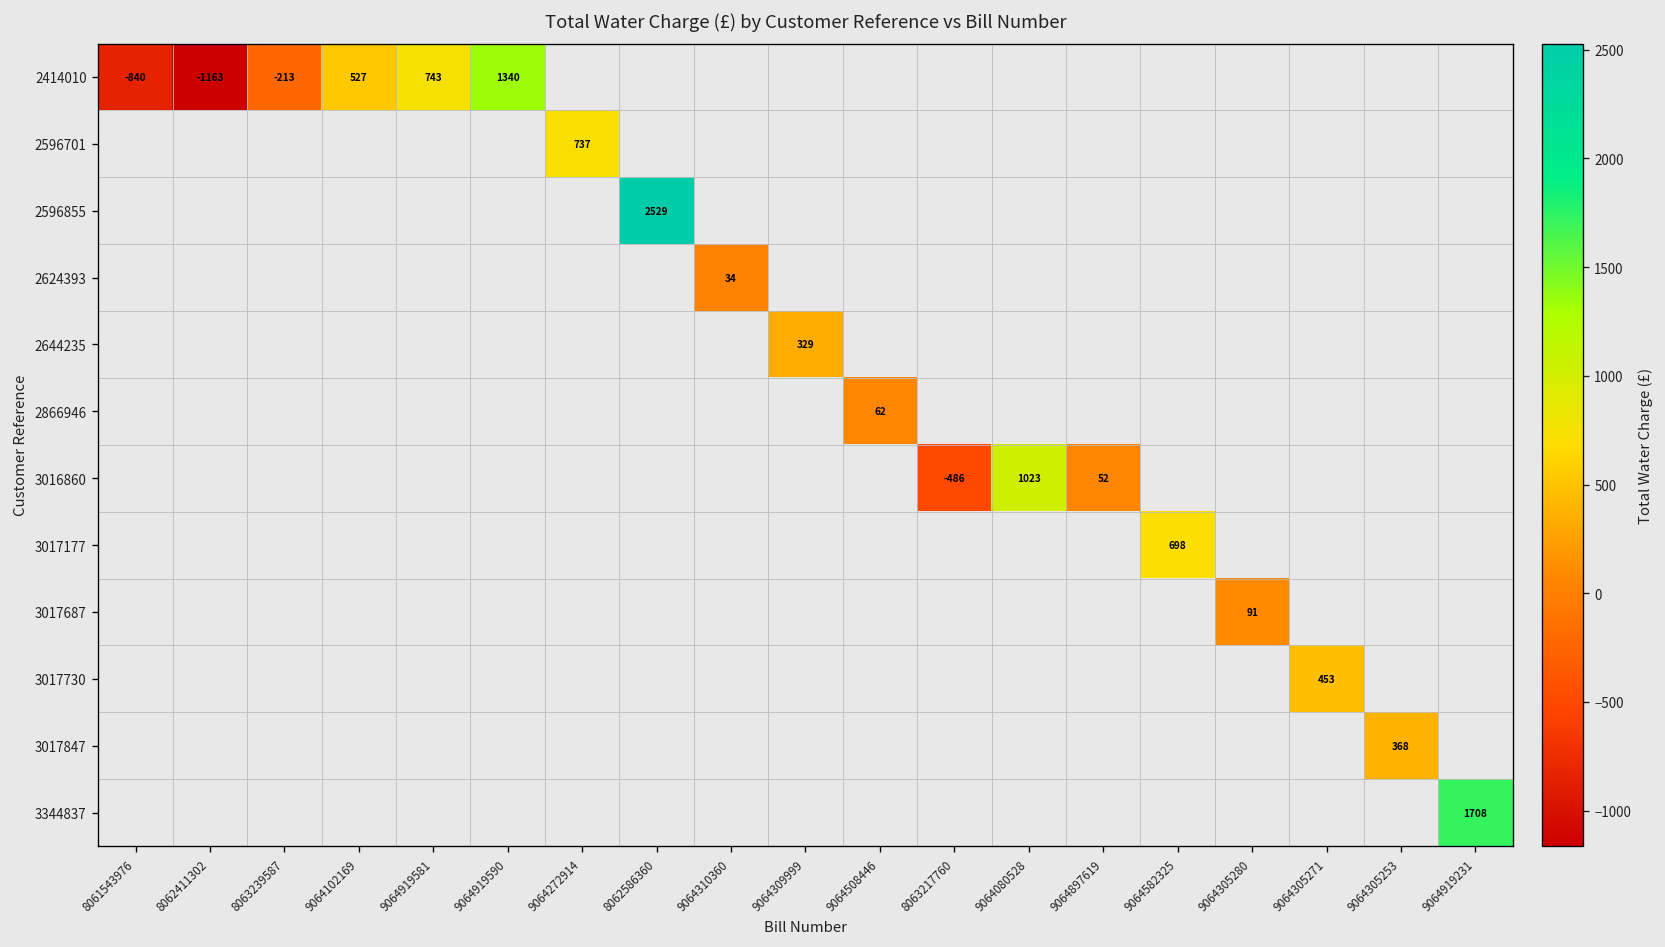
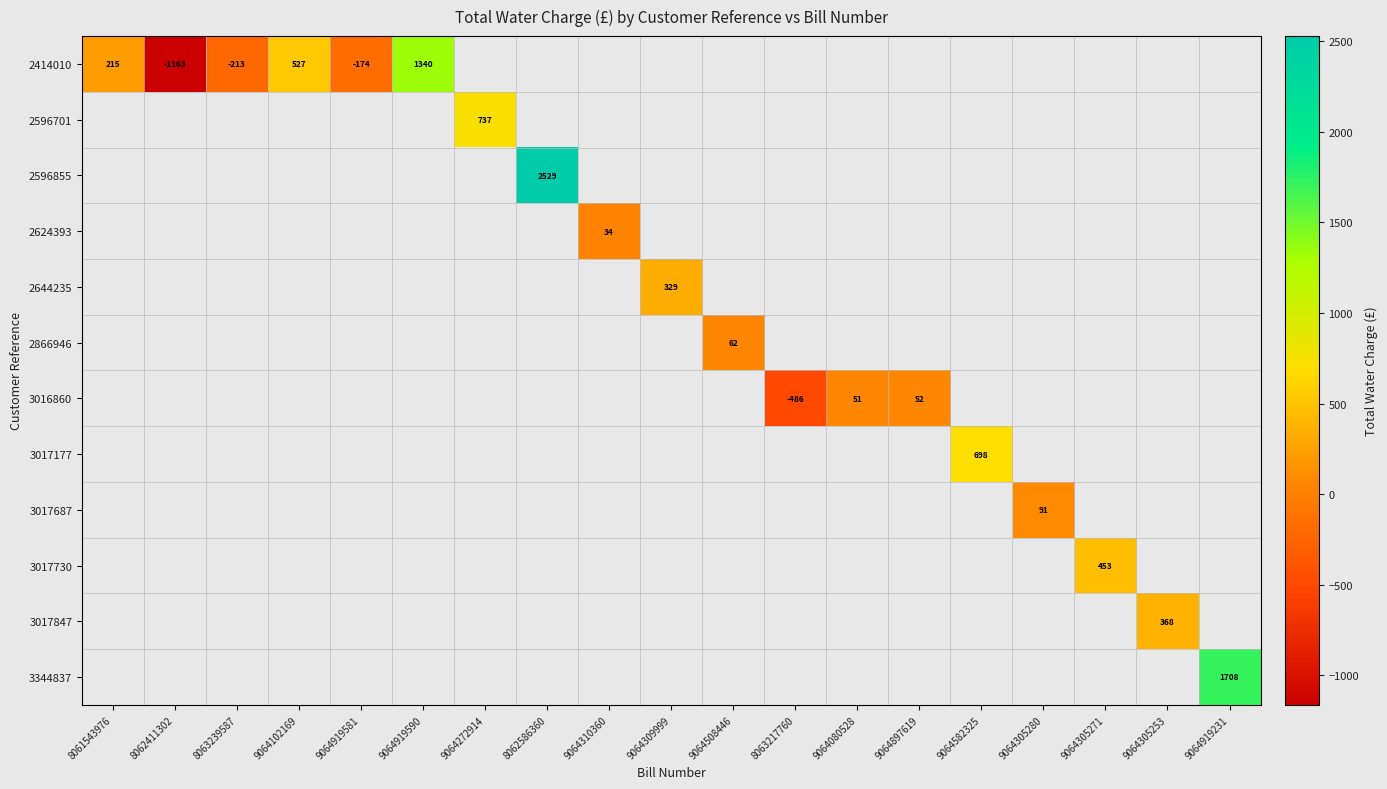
2414010, 8061543976: -840 -> 215
2414010, 9064919581: 743 -> -174
3016860, 9064080528: 1023 -> 51
